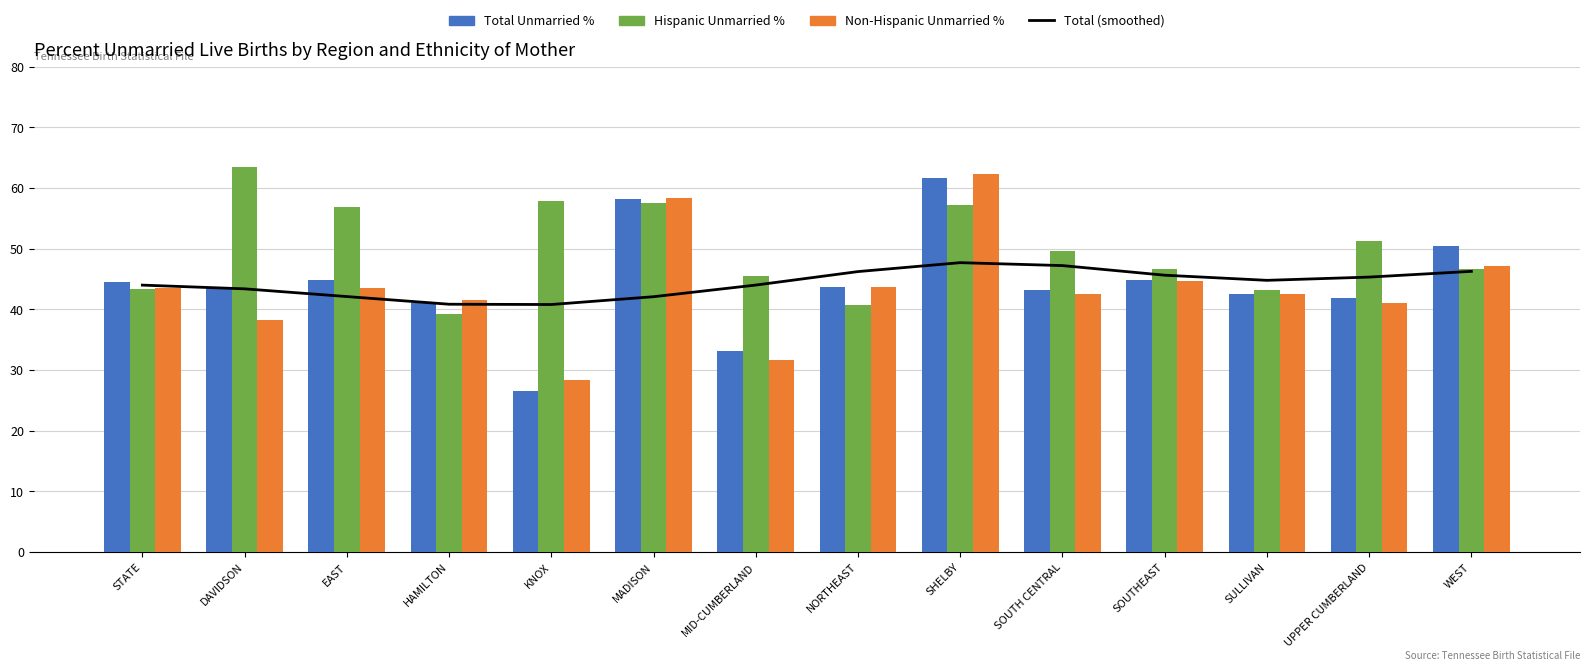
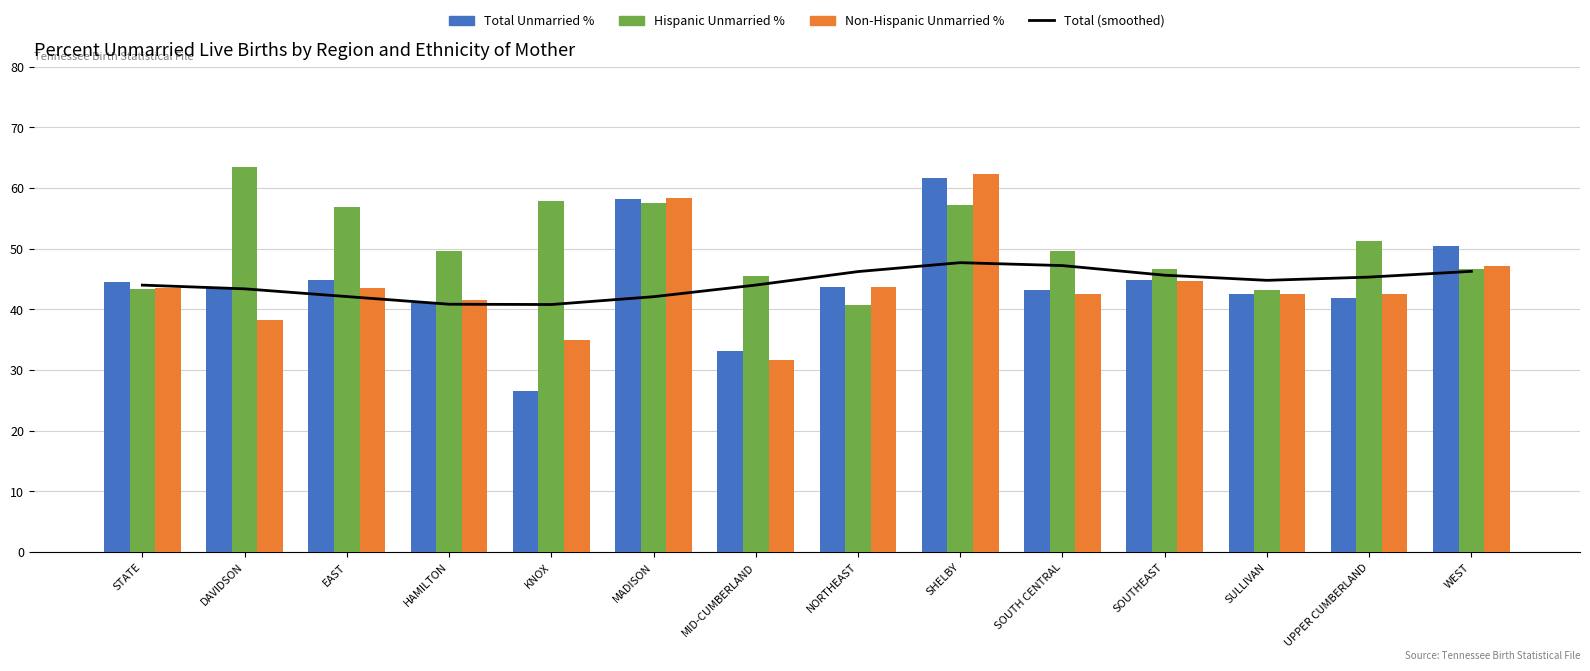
Hispanic Unmarried %, HAMILTON: 39 -> 50
Non-Hispanic Unmarried %, KNOX: 28 -> 35
Non-Hispanic Unmarried %, UPPER CUMBERLAND: 41 -> 43
